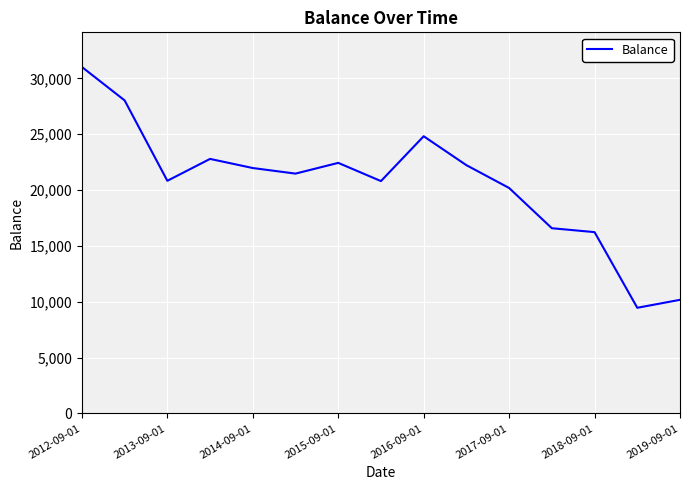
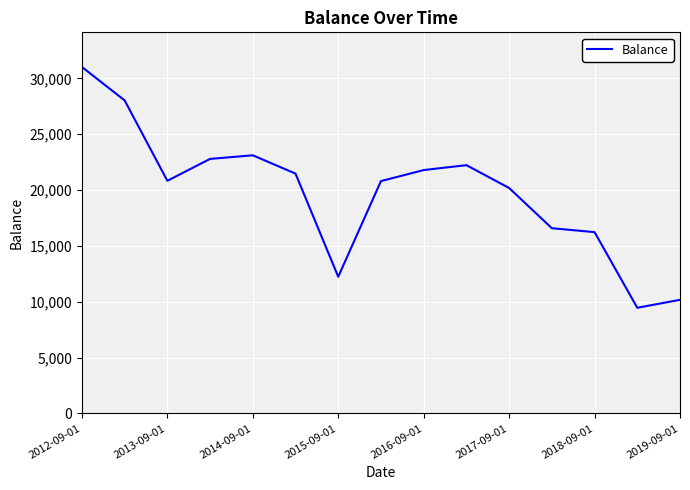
2014-09-01: 22,000 -> 23,100
2015-09-01: 22,400 -> 12,200
2016-09-01: 24,800 -> 21,800
